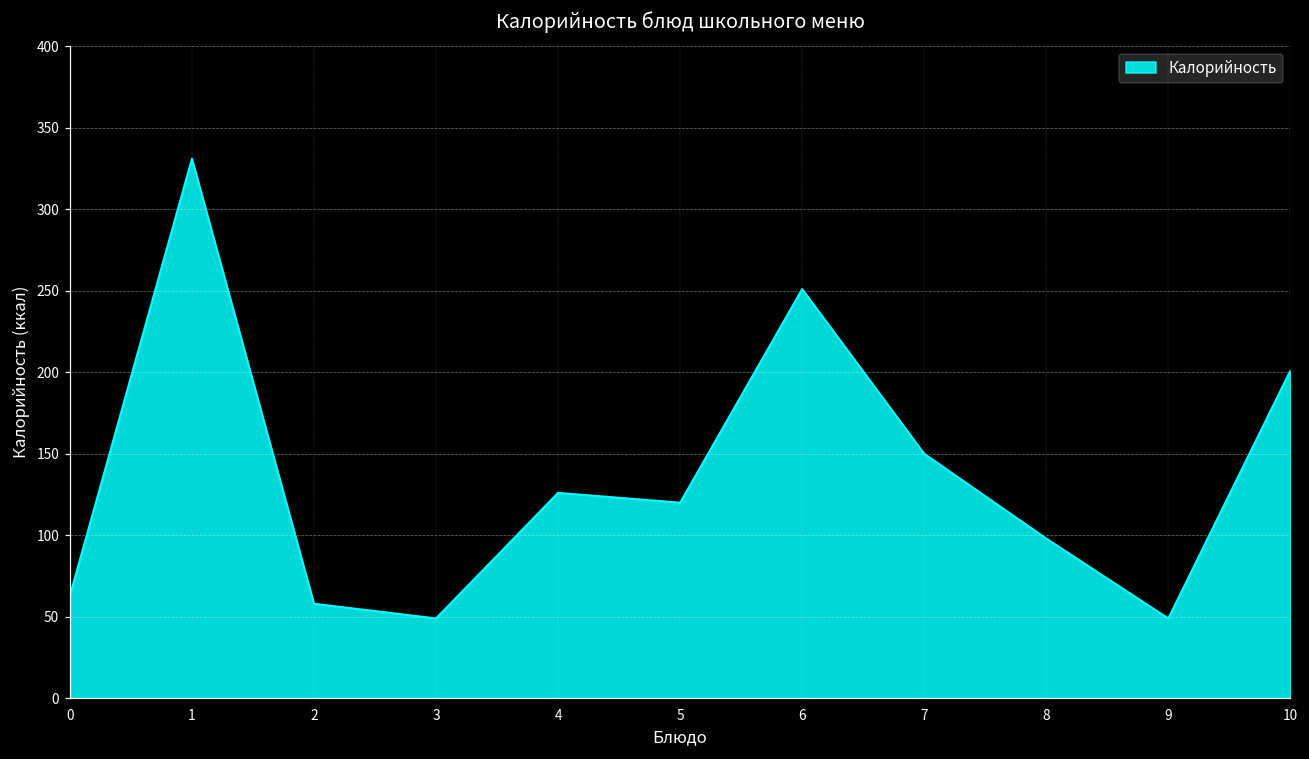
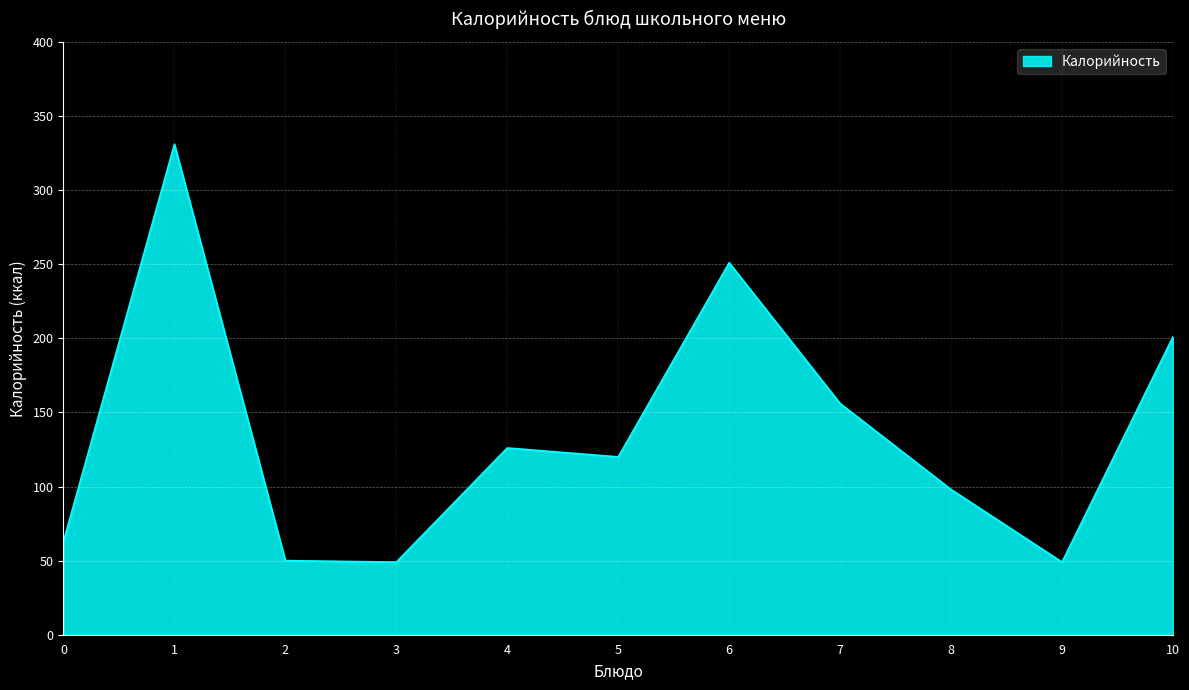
2: 58 -> 50
7: 150 -> 156
